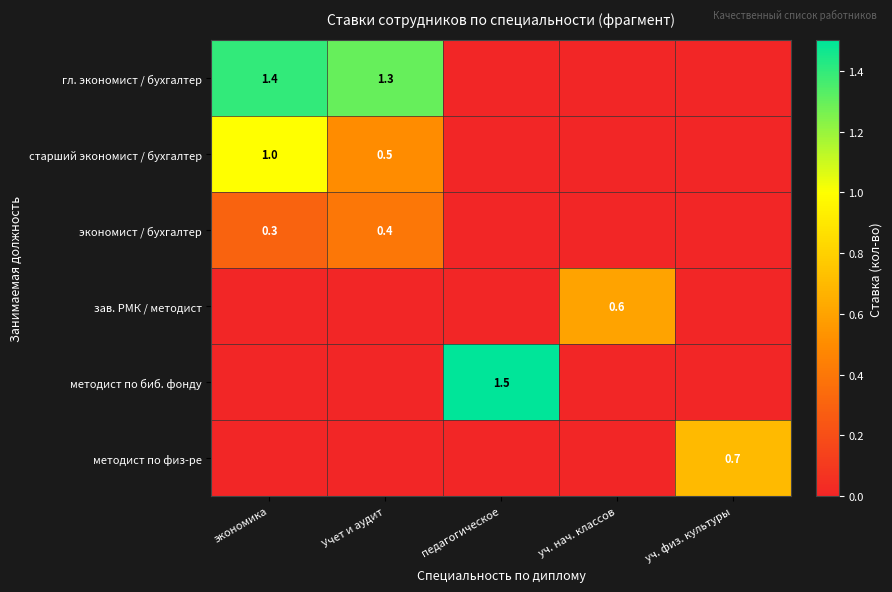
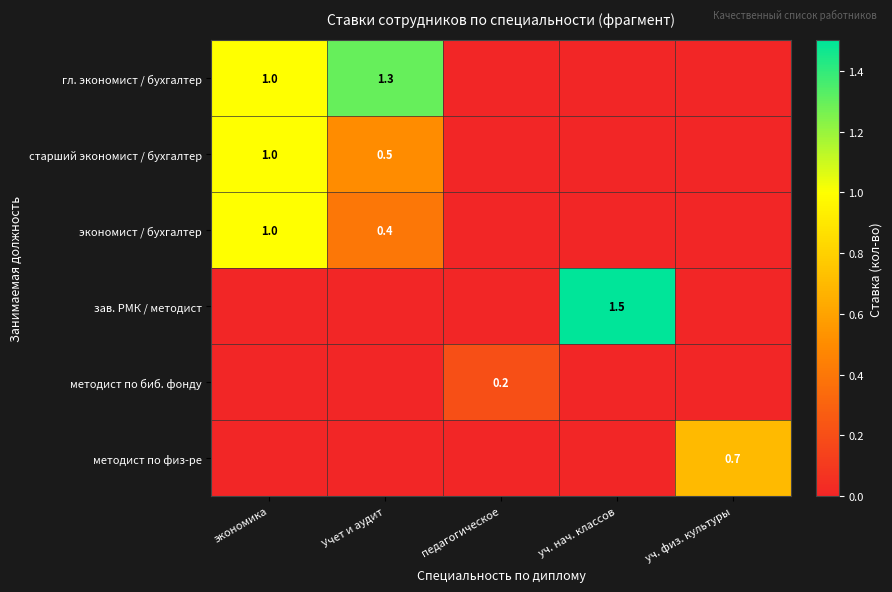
гл. экономист / бухгалтер, экономика: 1.4 -> 1.0
экономист / бухгалтер, экономика: 0.3 -> 1.0
зав. РМК / методист, уч. нач. классов: 0.6 -> 1.5
методист по биб. фонду, педагогическое: 1.5 -> 0.2
